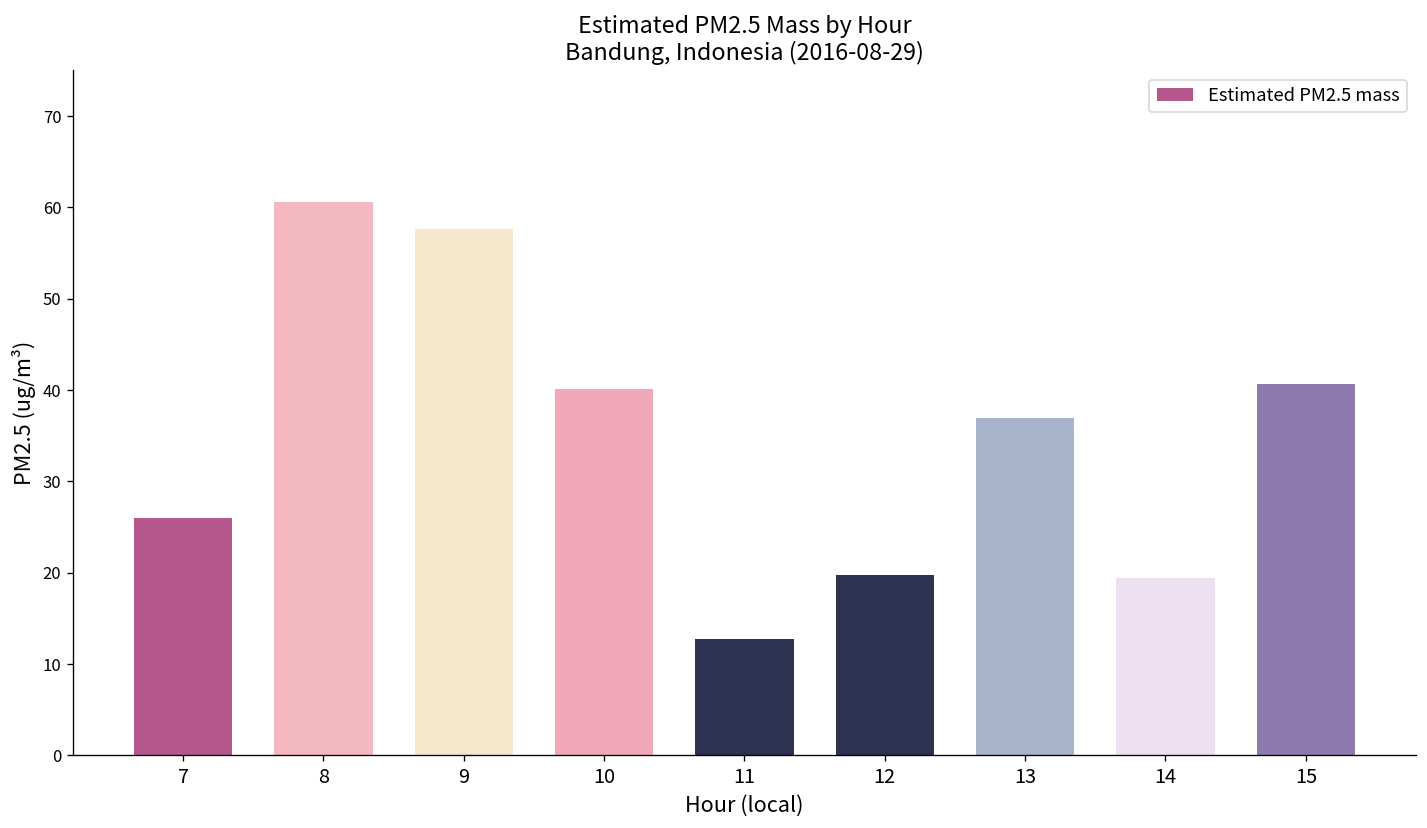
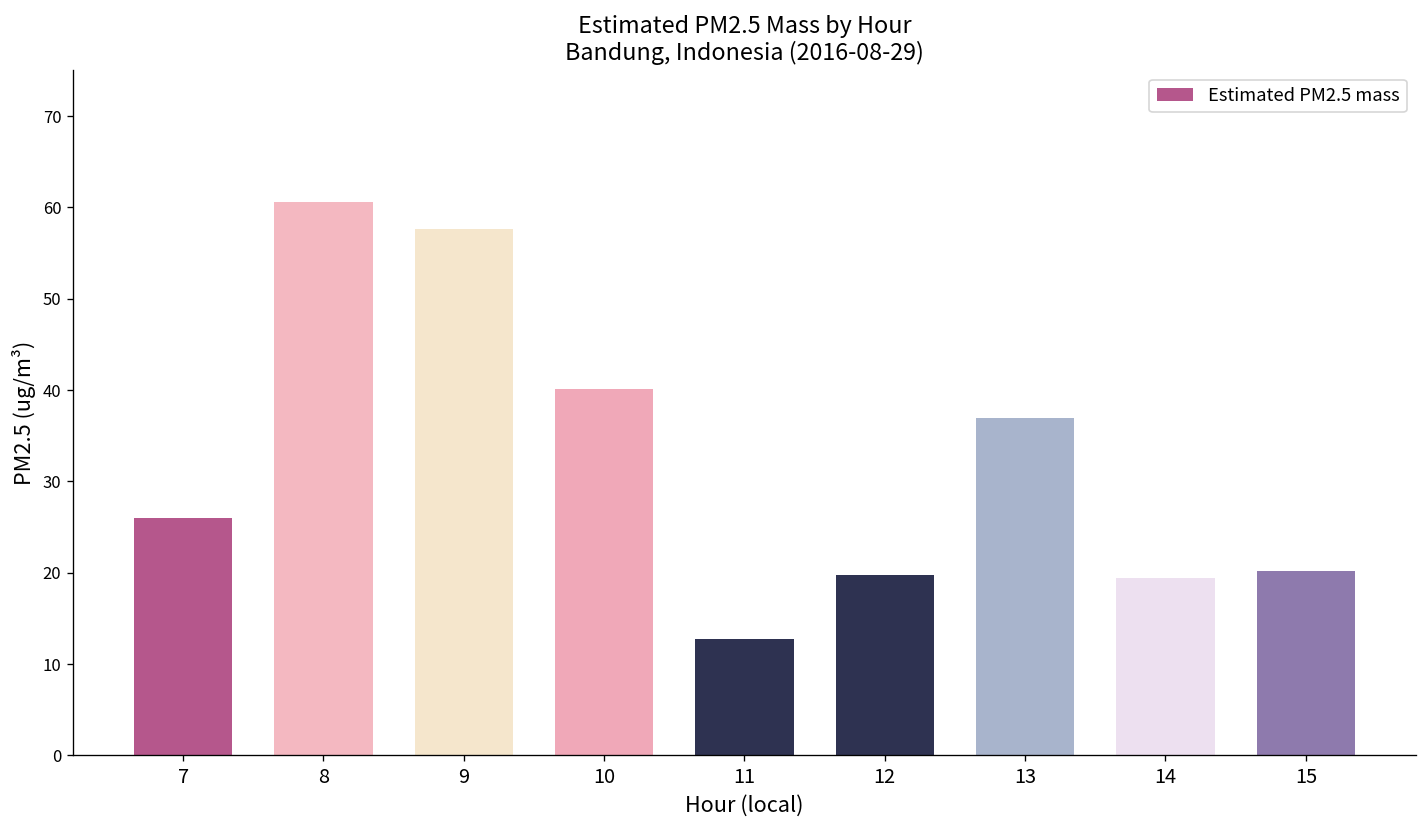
15: 41 -> 20
